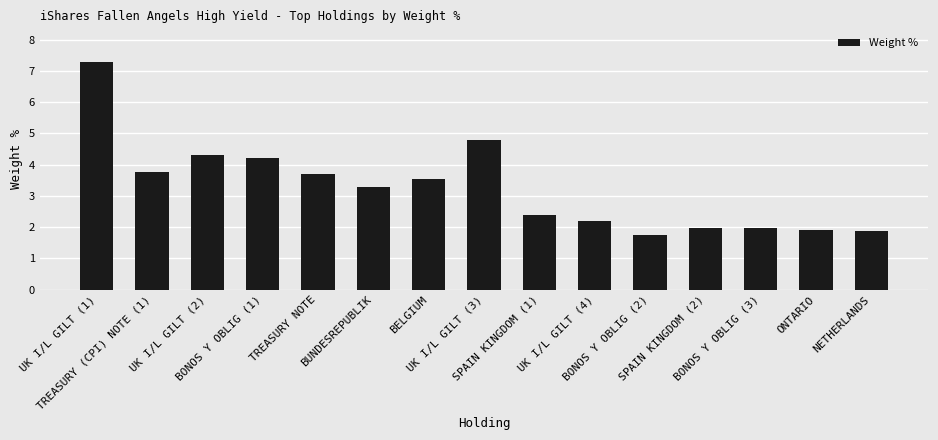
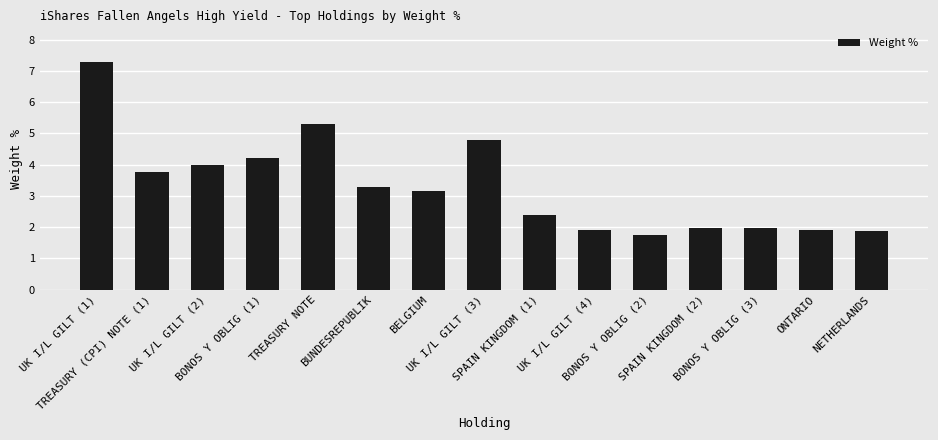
UK I/L GILT (2): 4.3 -> 4.0
TREASURY NOTE: 3.7 -> 5.3
BELGIUM: 3.5 -> 3.2
UK I/L GILT (4): 2.2 -> 1.9
